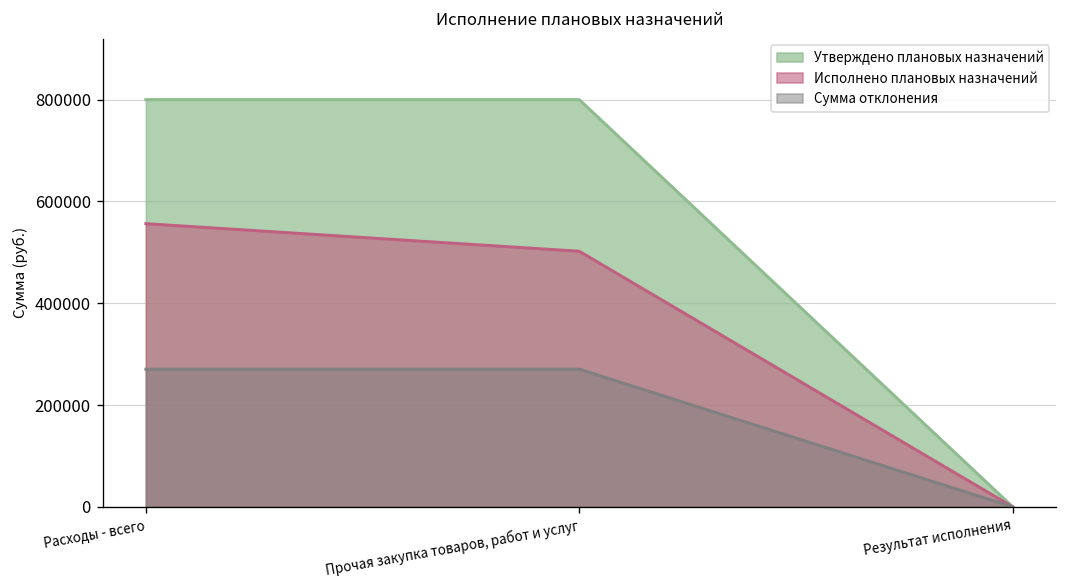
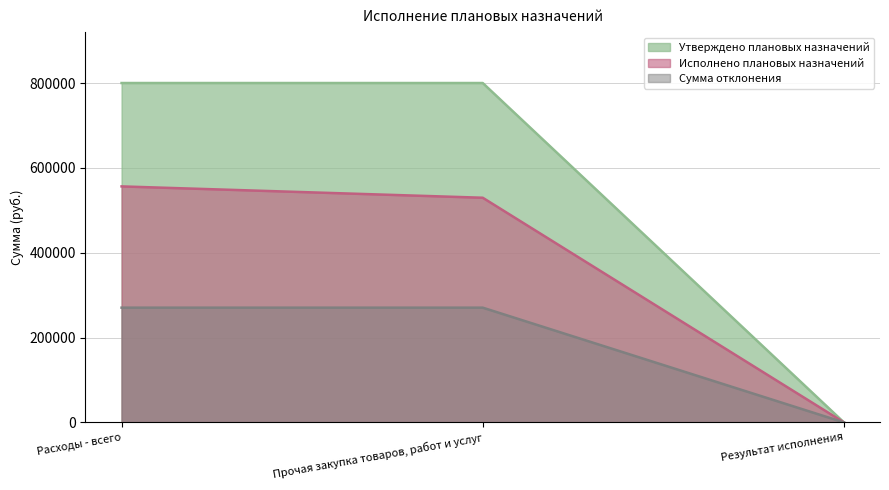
Исполнено плановых назначений, Прочая закупка товаров, работ и услуг: 500000 -> 530000
